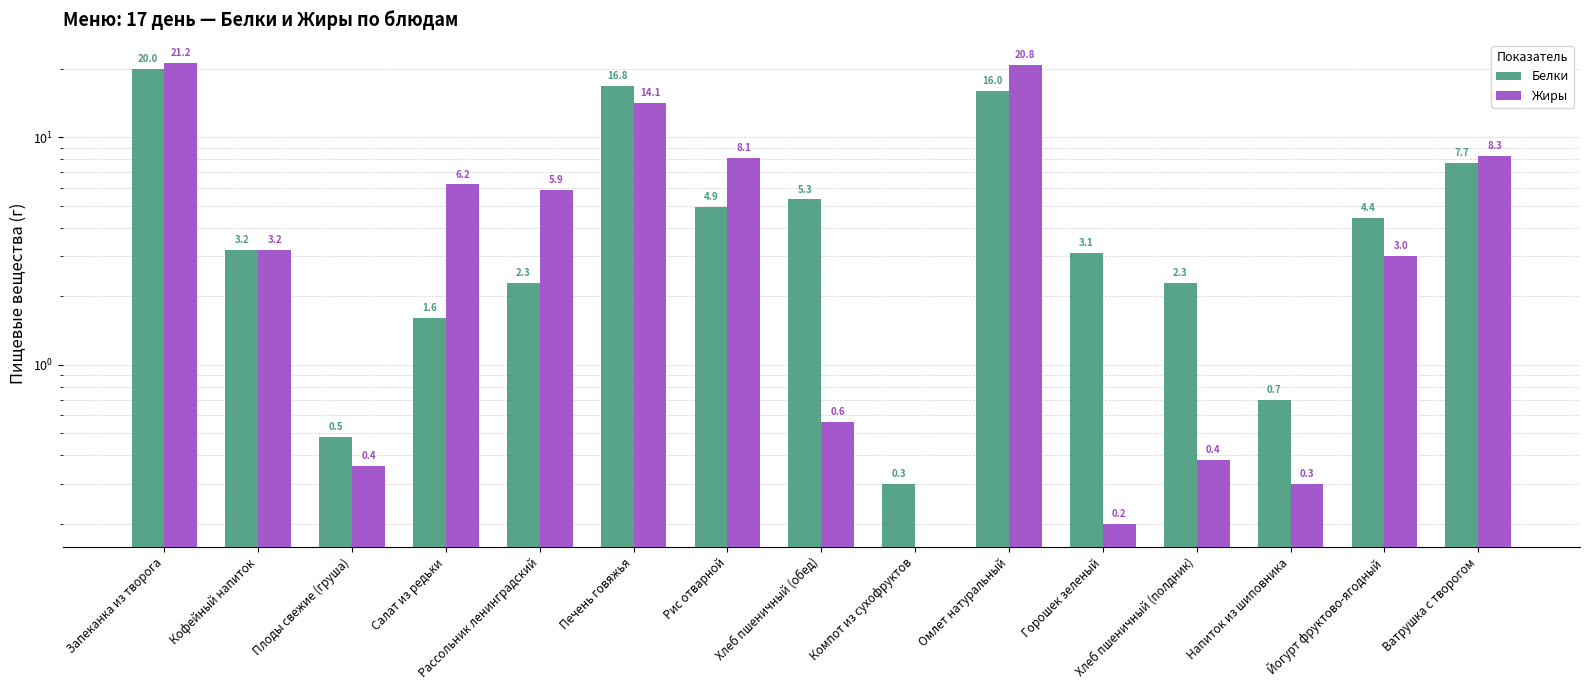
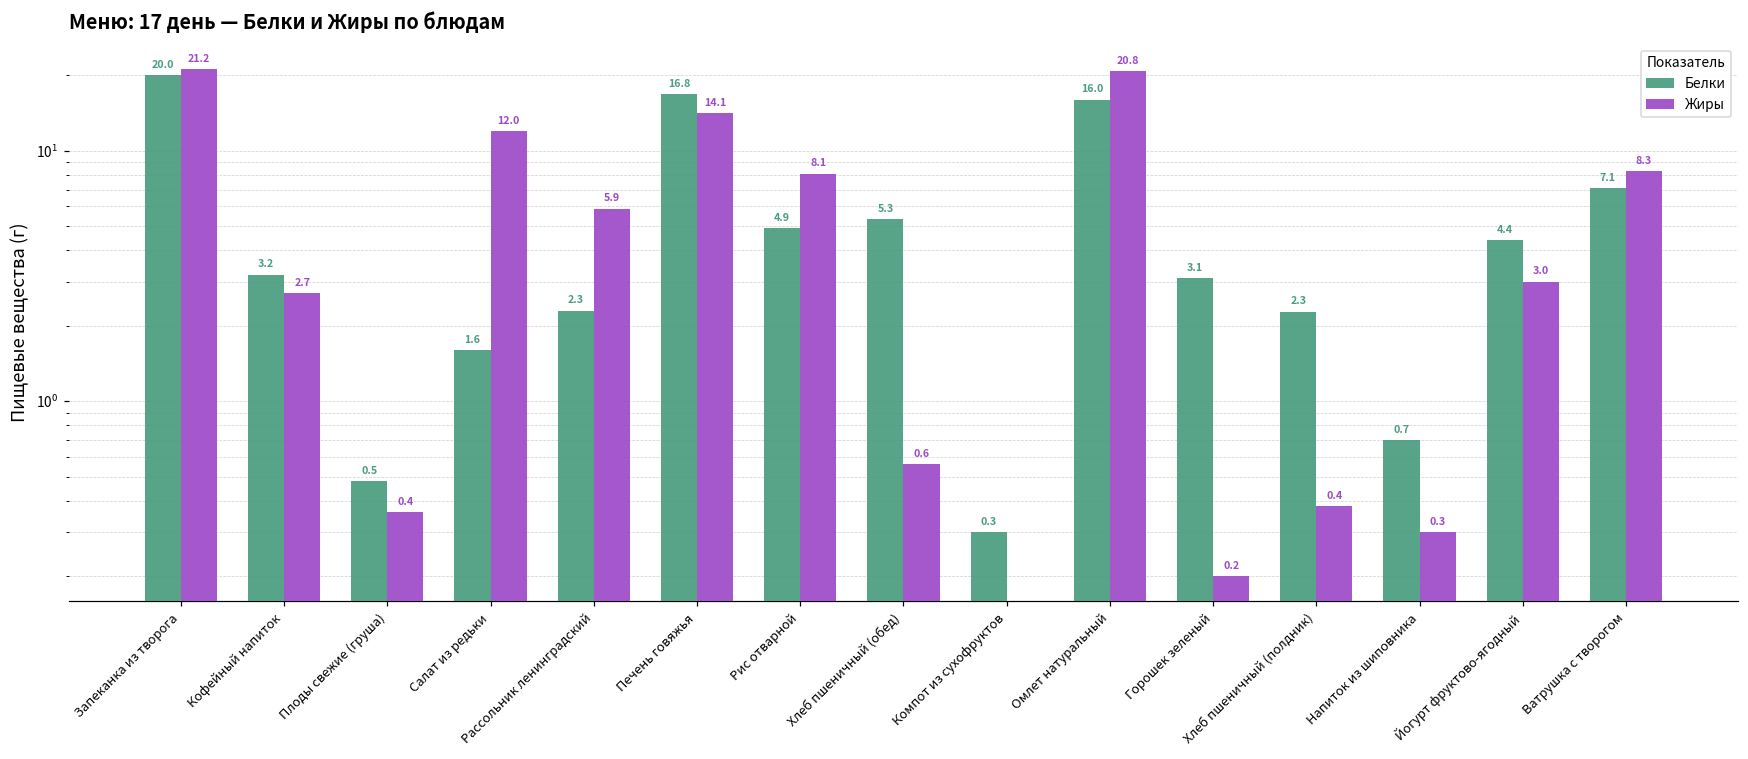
Жиры, Кофейный напиток: 3.2 -> 2.7
Жиры, Салат из редьки: 6.2 -> 12.0
Белки, Ватрушка с творогом: 7.7 -> 7.1
